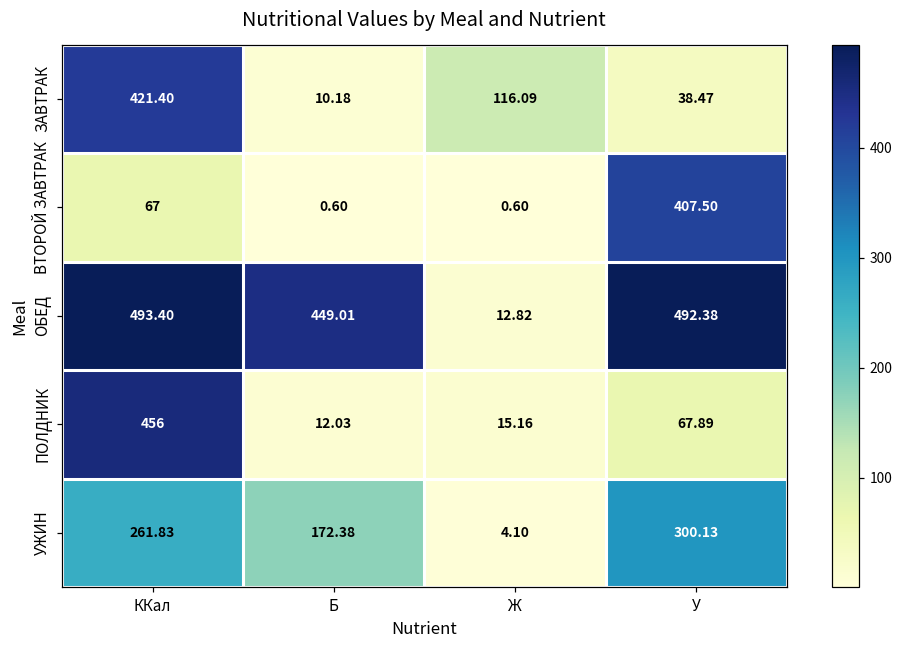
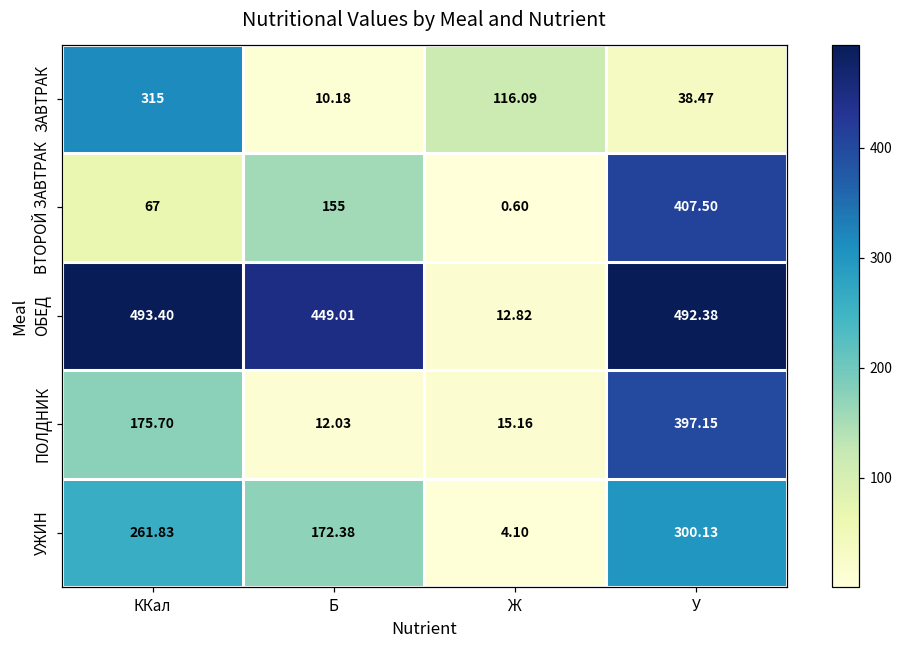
ЗАВТРАК, ККал: 421.40 -> 315
ВТОРОЙ ЗАВТРАК, Б: 0.60 -> 155
ПОЛДНИК, ККал: 456 -> 175.70
ПОЛДНИК, У: 67.89 -> 397.15
